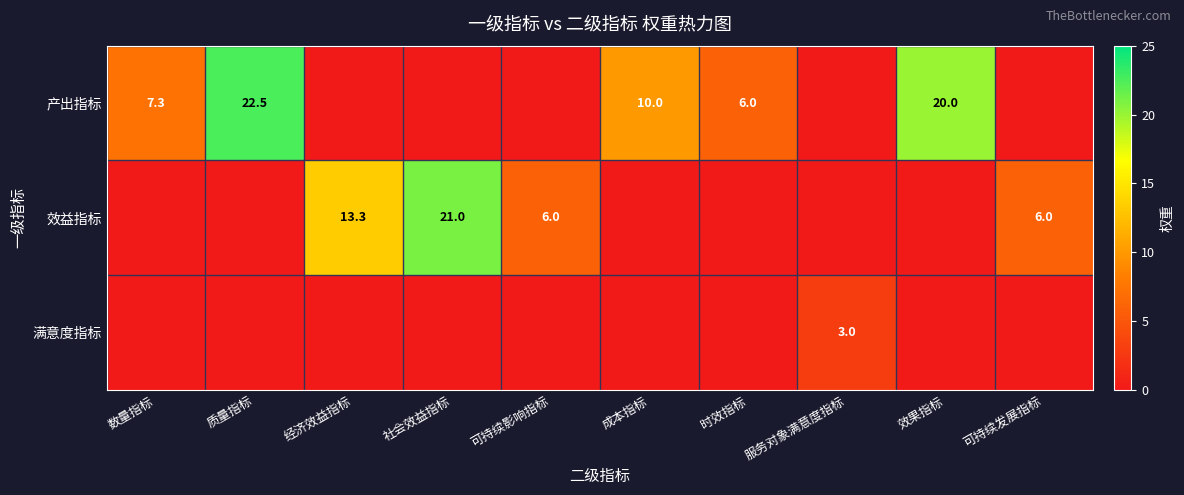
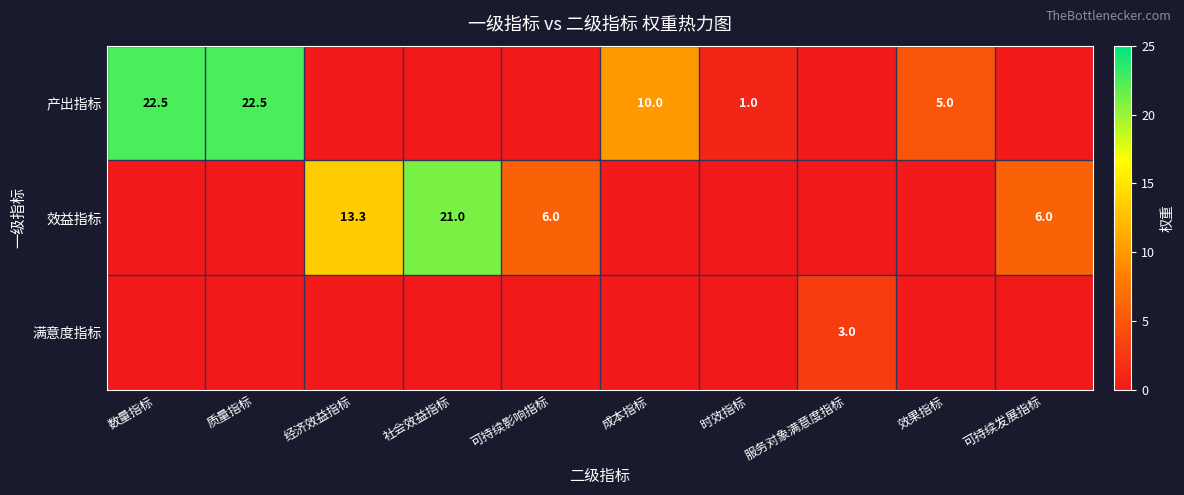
产出指标, 数量指标: 7.3 -> 22.5
产出指标, 时效指标: 6.0 -> 1.0
产出指标, 效果指标: 20.0 -> 5.0
